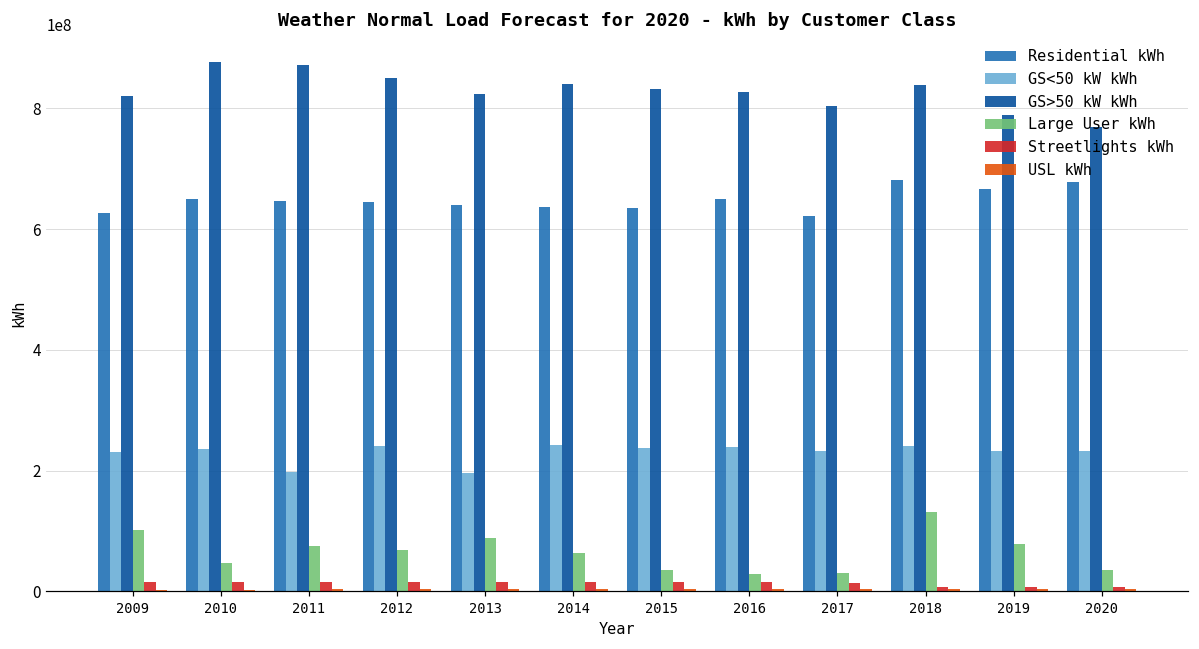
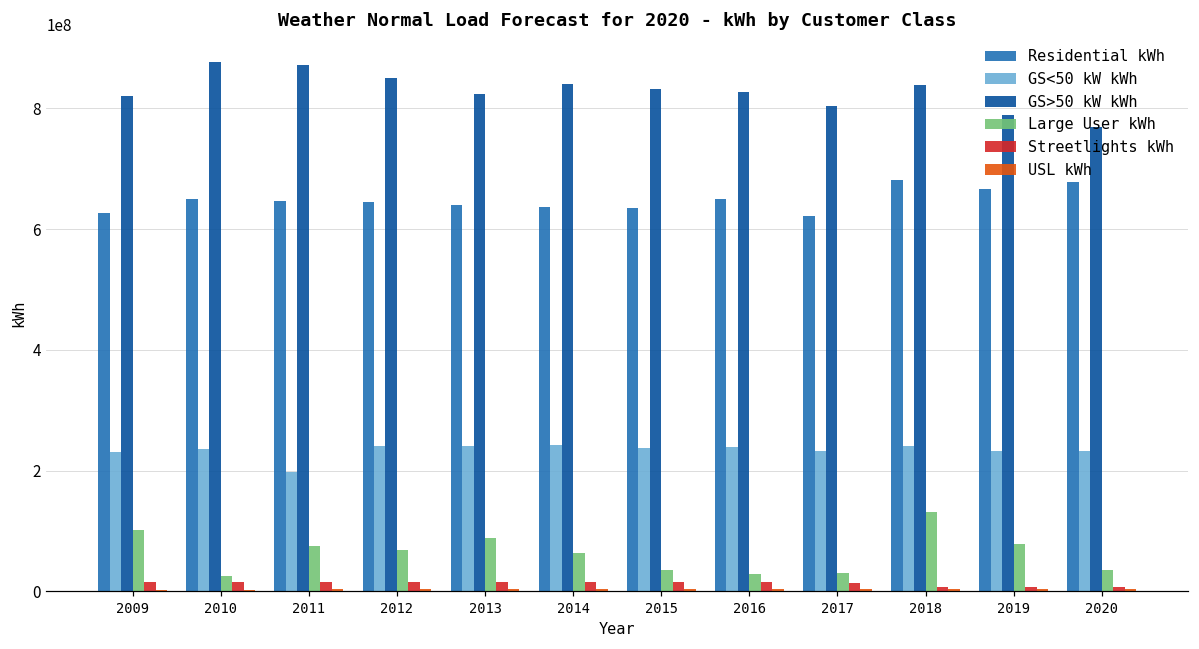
Large User kWh, 2010: 50000000 -> 30000000
GS<50 kW kWh, 2013: 200000000 -> 240000000
